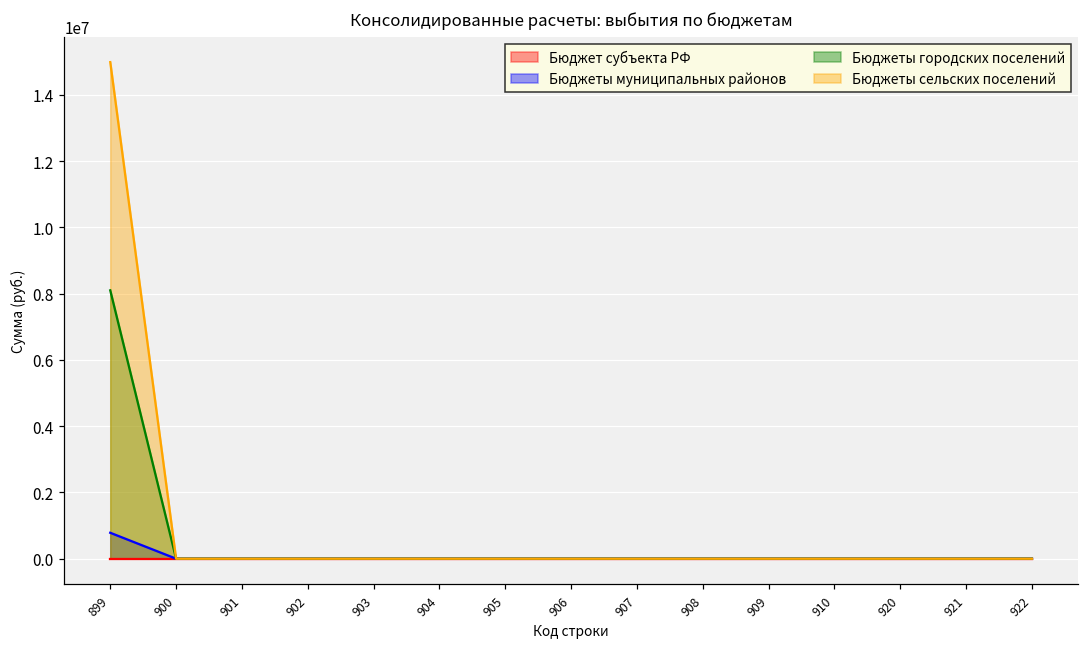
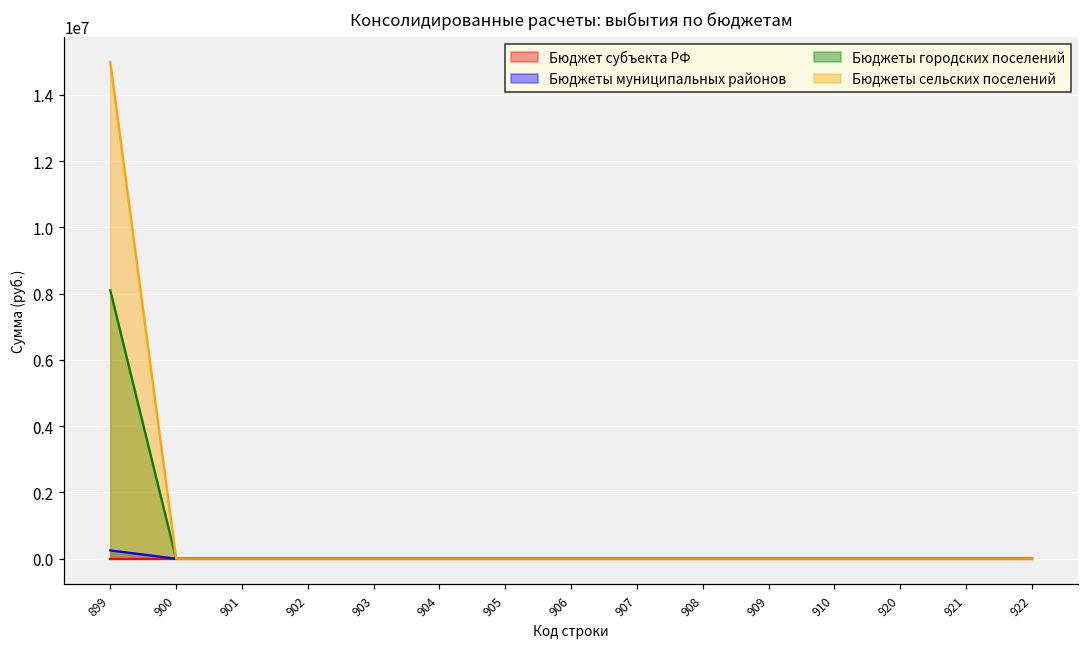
Бюджеты муниципальных районов, 899: 800000 -> 300000
